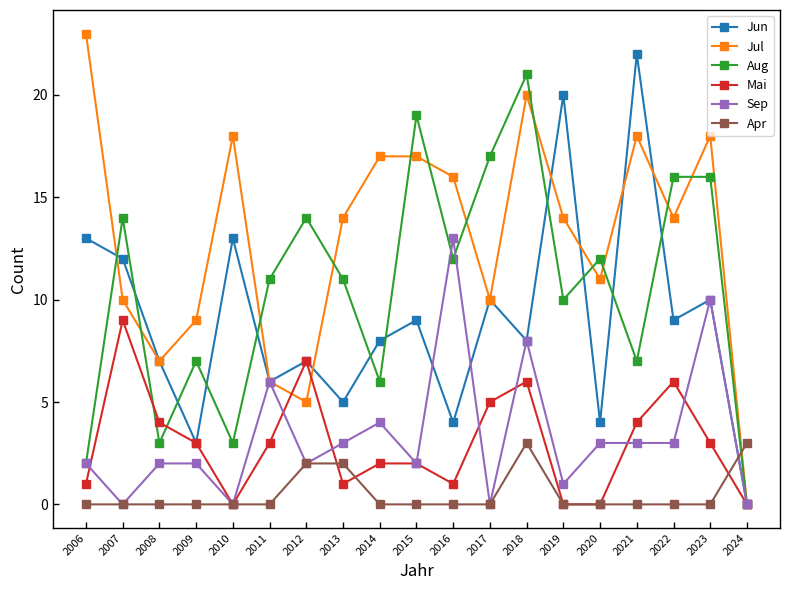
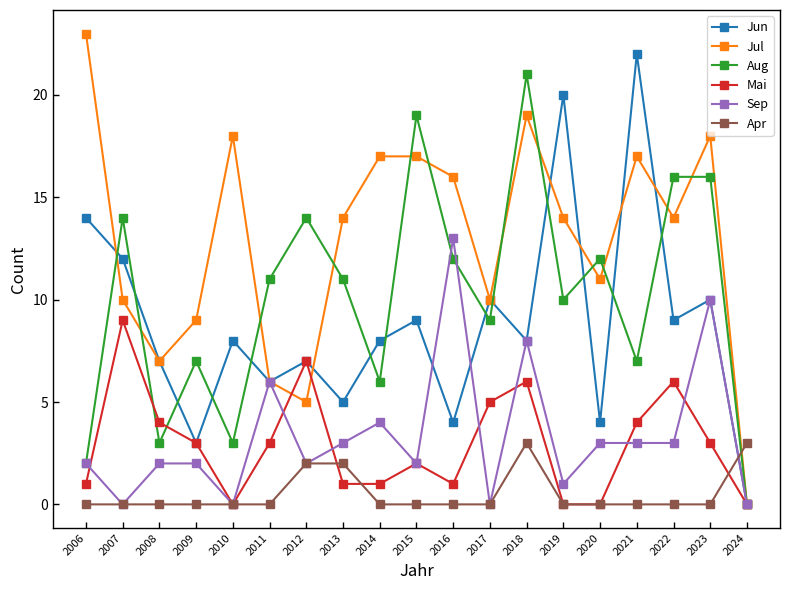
Jun, 2006: 13 -> 14
Jun, 2010: 13 -> 8
Mai, 2014: 2 -> 1
Aug, 2017: 17 -> 9
Jul, 2018: 20 -> 19
Jul, 2021: 18 -> 17
